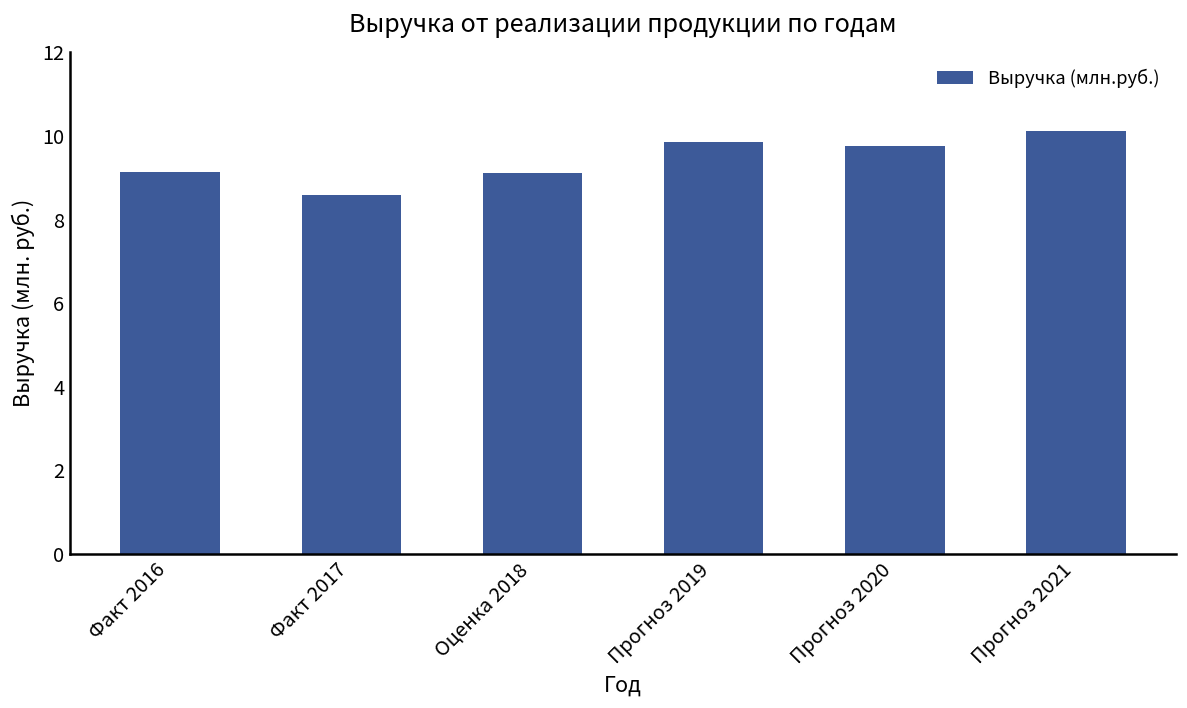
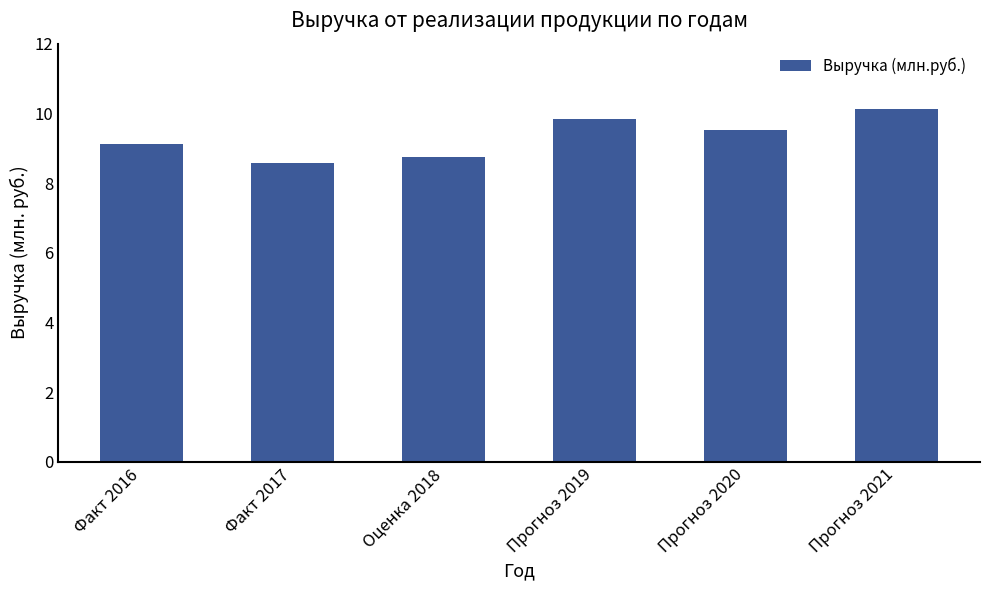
Оценка 2018: 9.1 -> 8.8
Прогноз 2020: 9.8 -> 9.5
